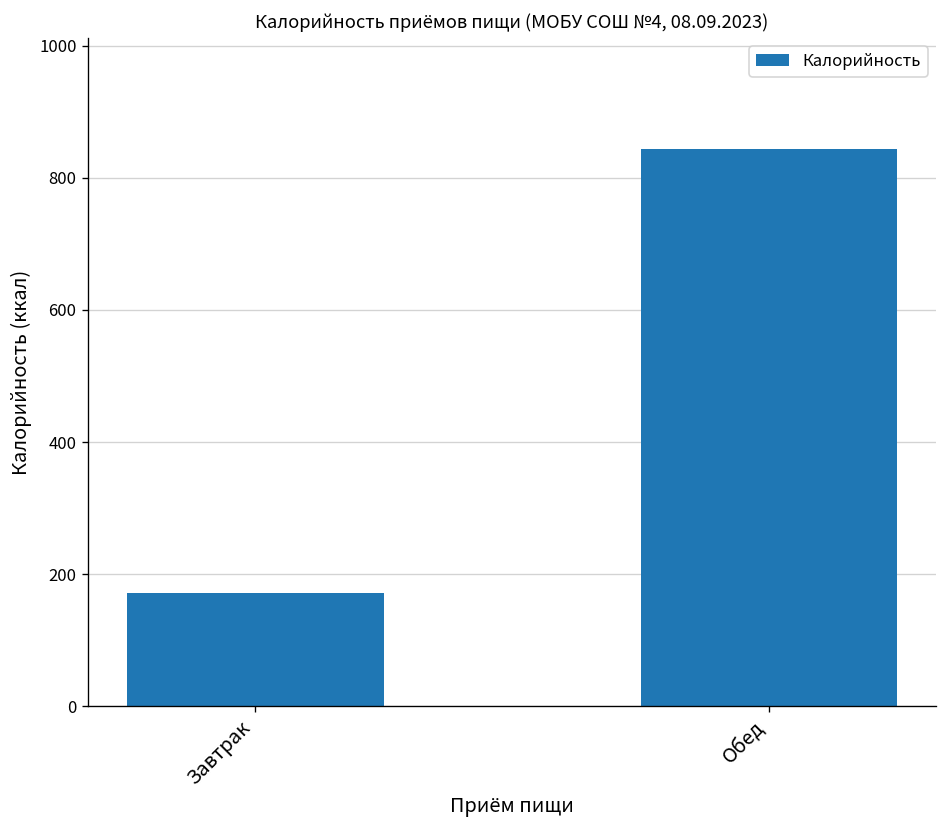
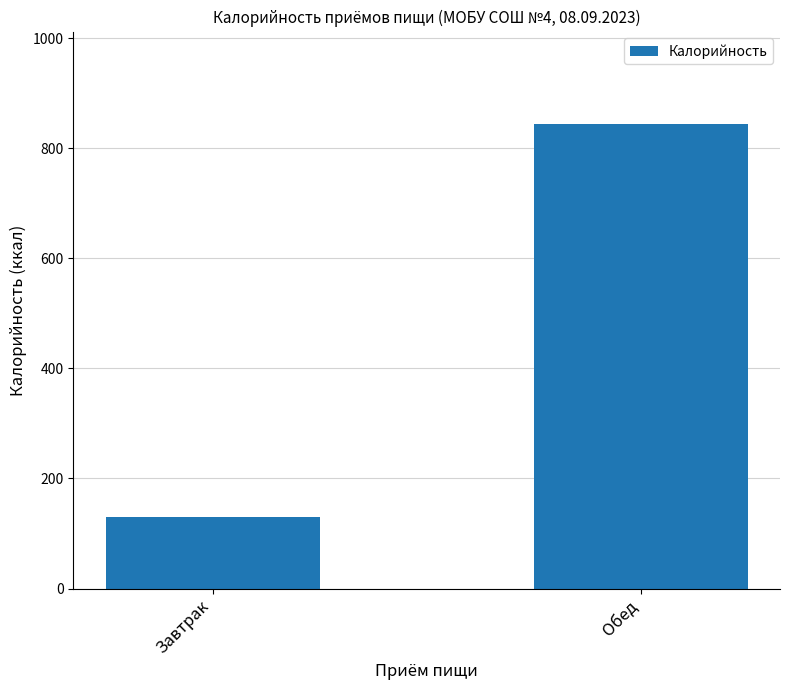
Завтрак: 170 -> 130
